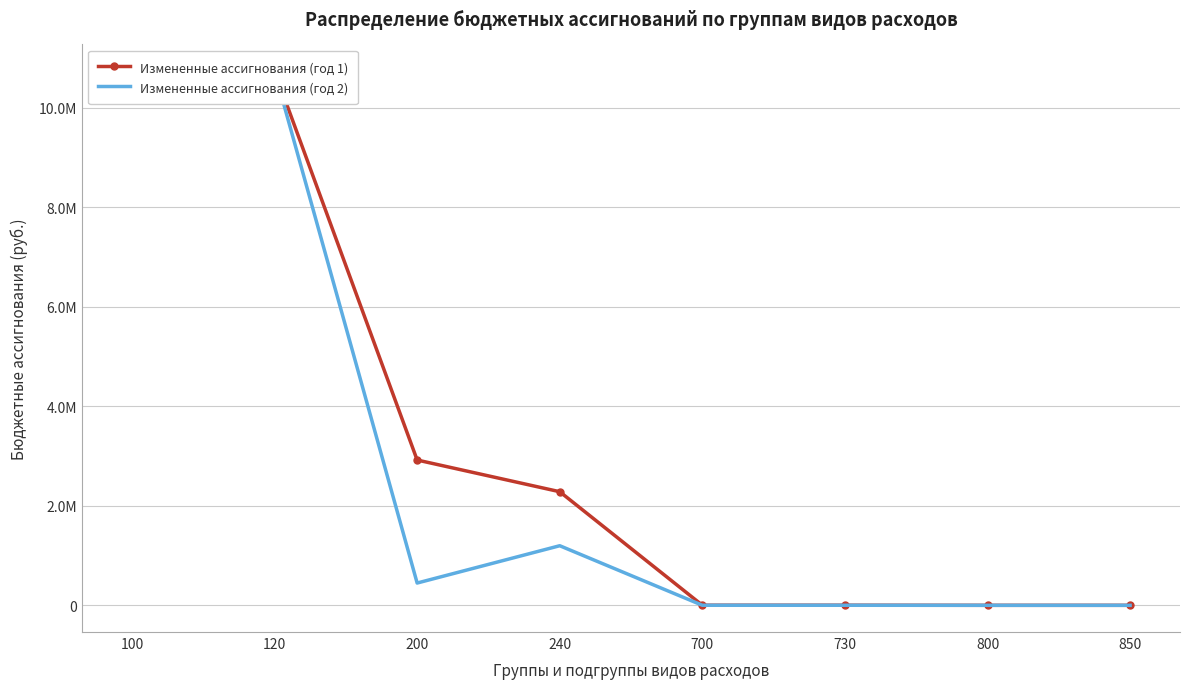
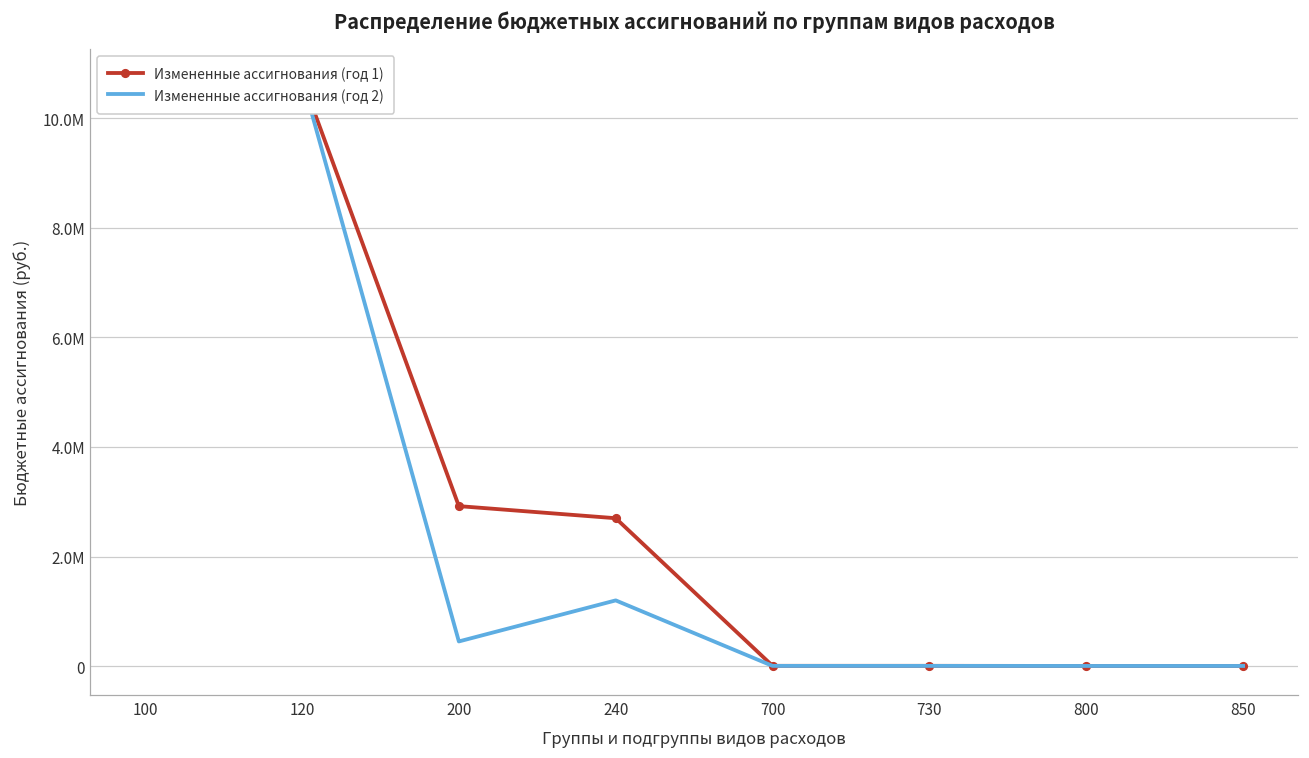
Измененные ассигнования (год 1), 240: 2300000 -> 2700000
